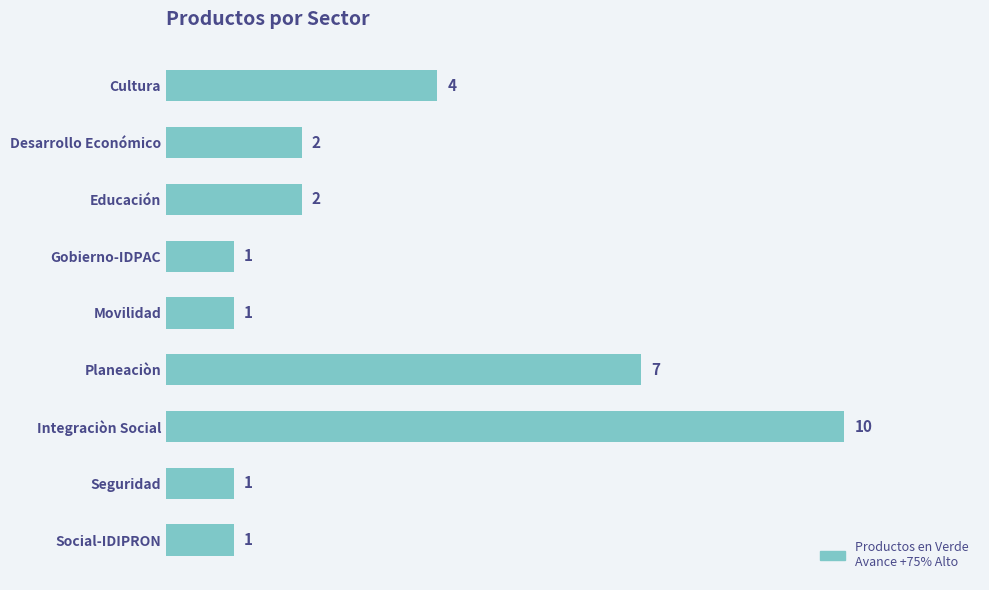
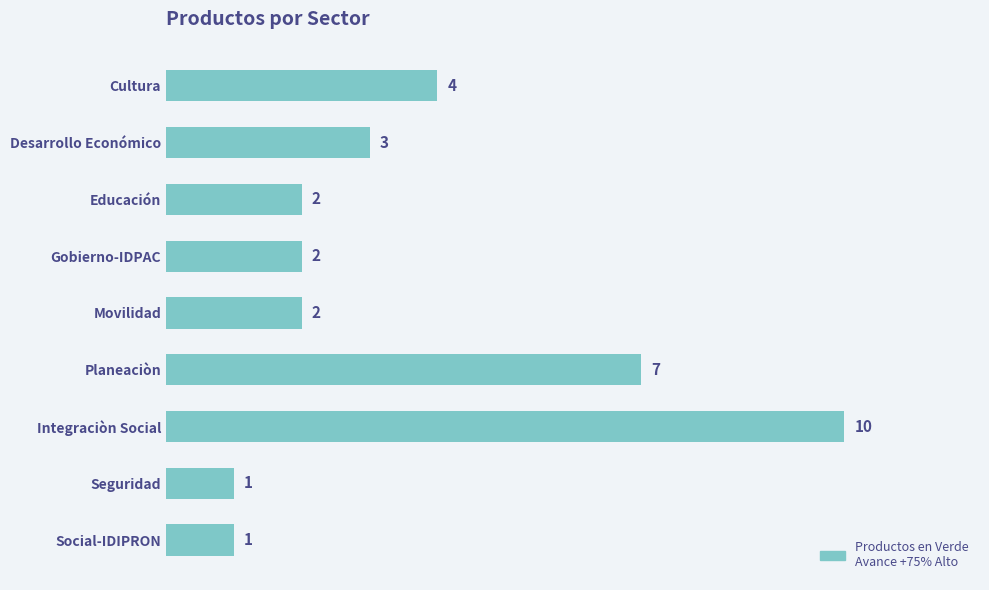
Desarrollo Económico: 2 -> 3
Gobierno-IDPAC: 1 -> 2
Movilidad: 1 -> 2
